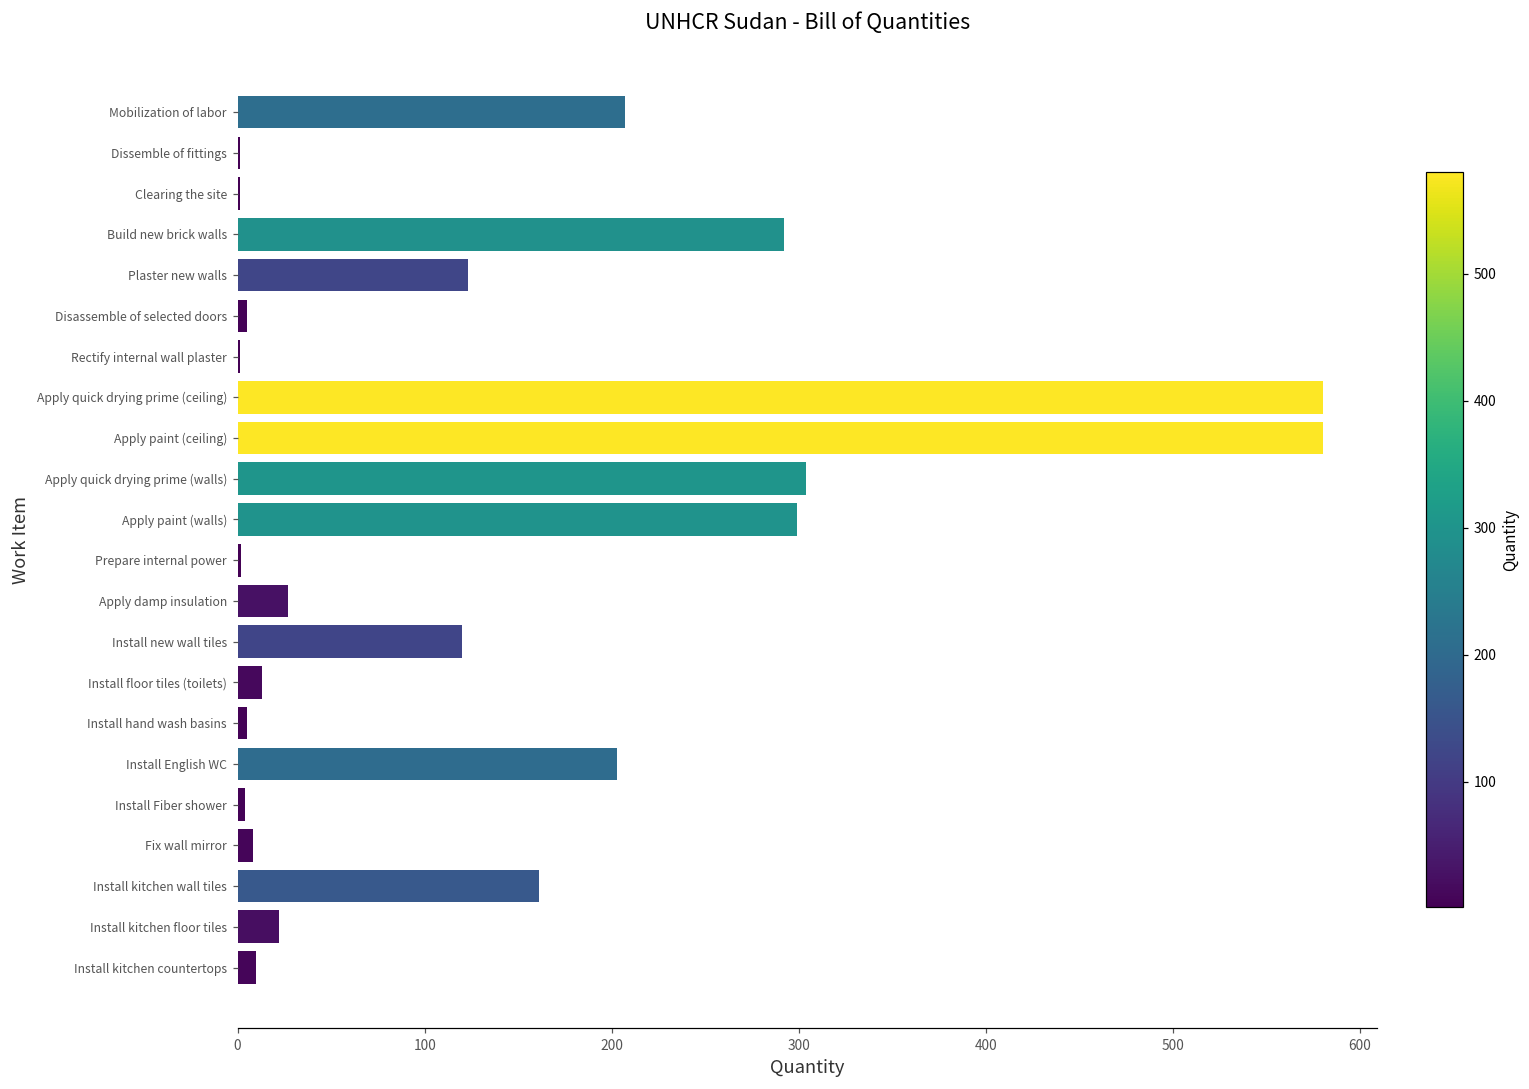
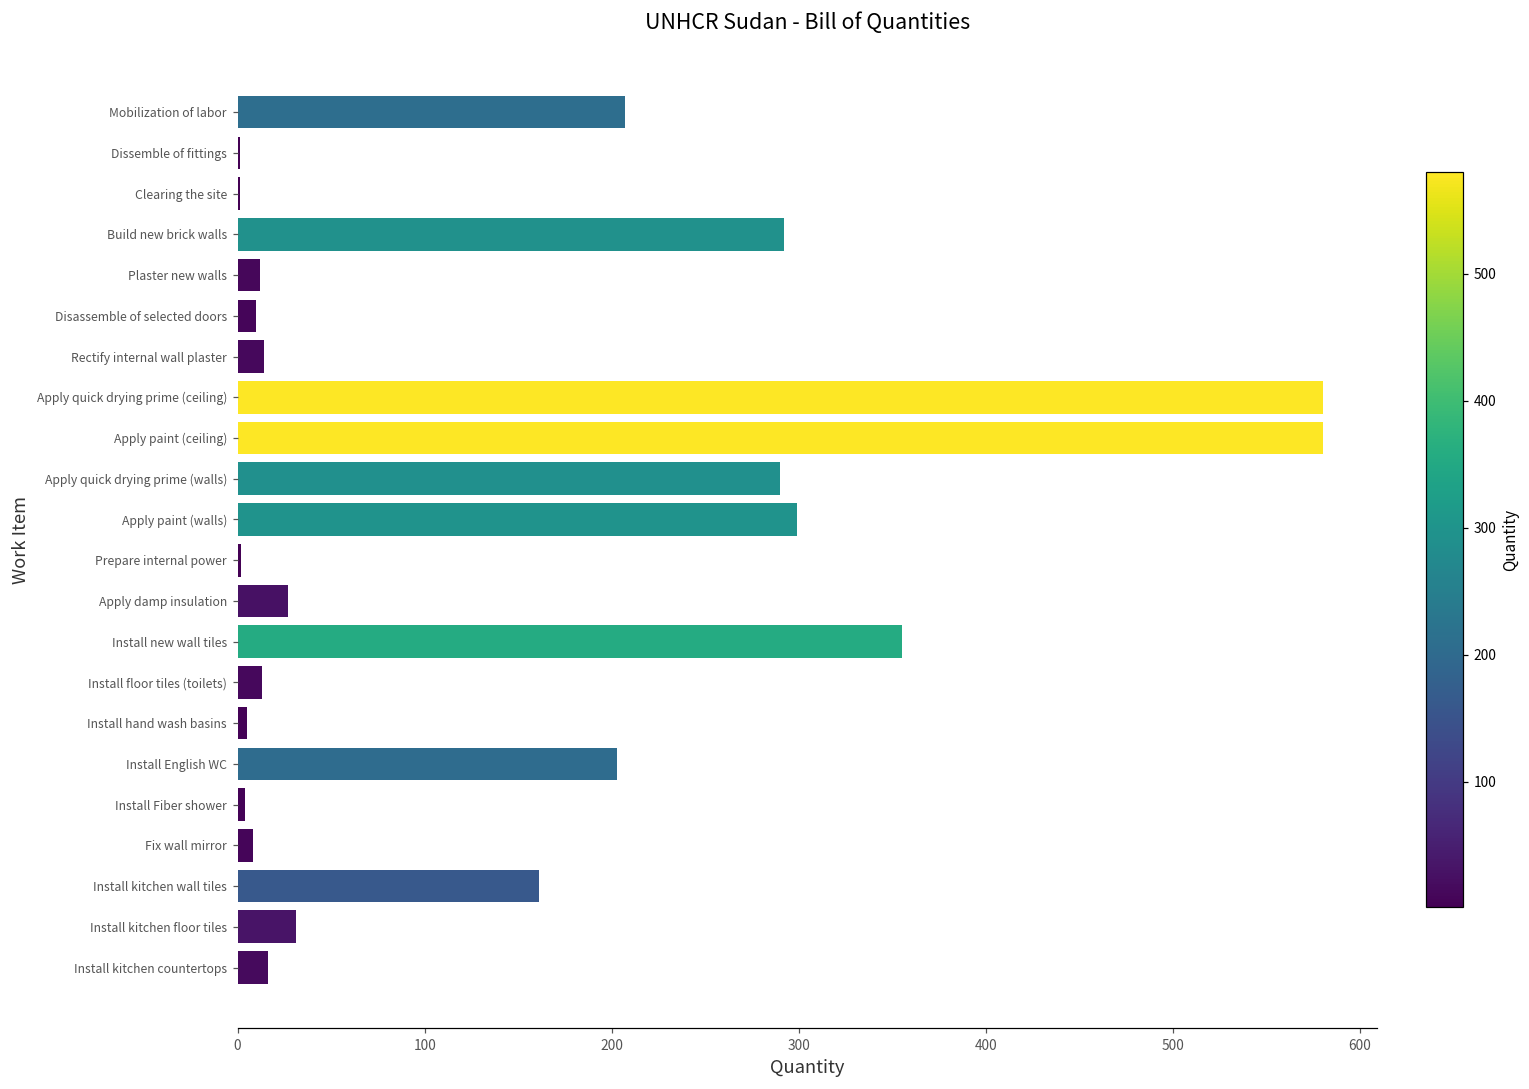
Plaster new walls: 123 -> 12
Disassemble of selected doors: 5 -> 10
Rectify internal wall plaster: 1 -> 14
Apply quick drying prime (walls): 304 -> 290
Install new wall tiles: 120 -> 355
Install kitchen floor tiles: 22 -> 31
Install kitchen countertops: 10 -> 16
